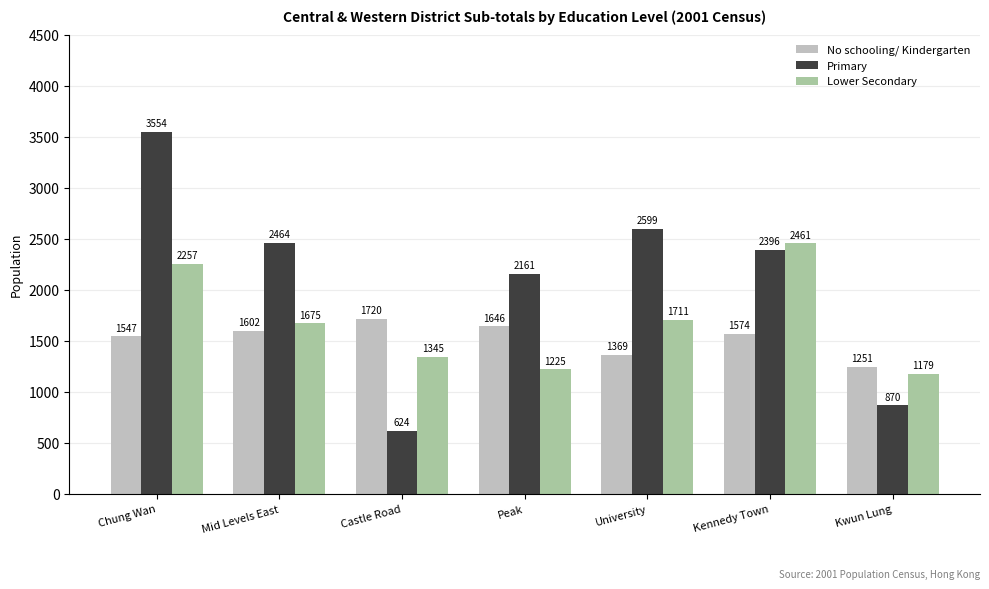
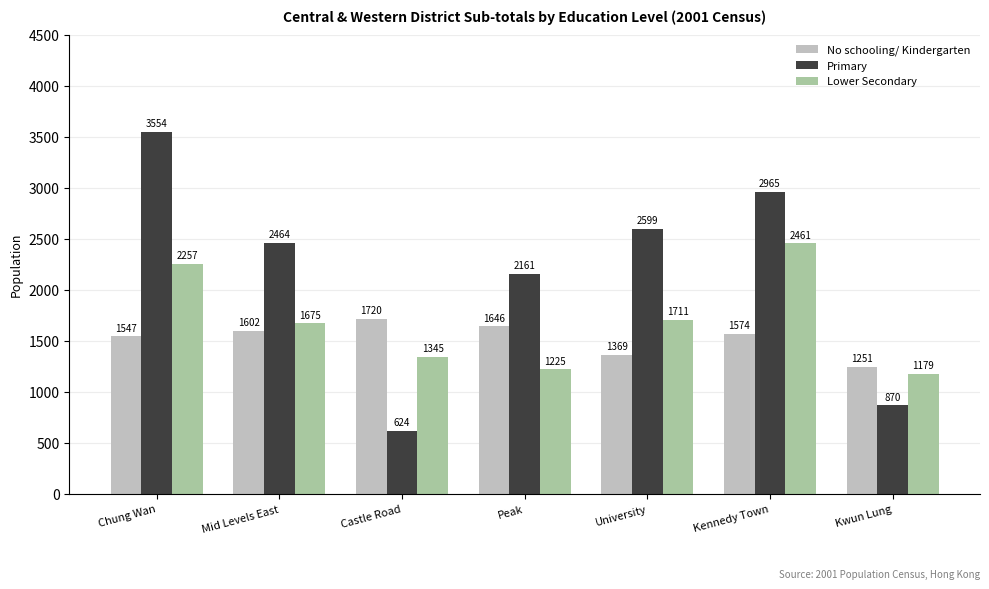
Primary, Kennedy Town: 2396 -> 2965
